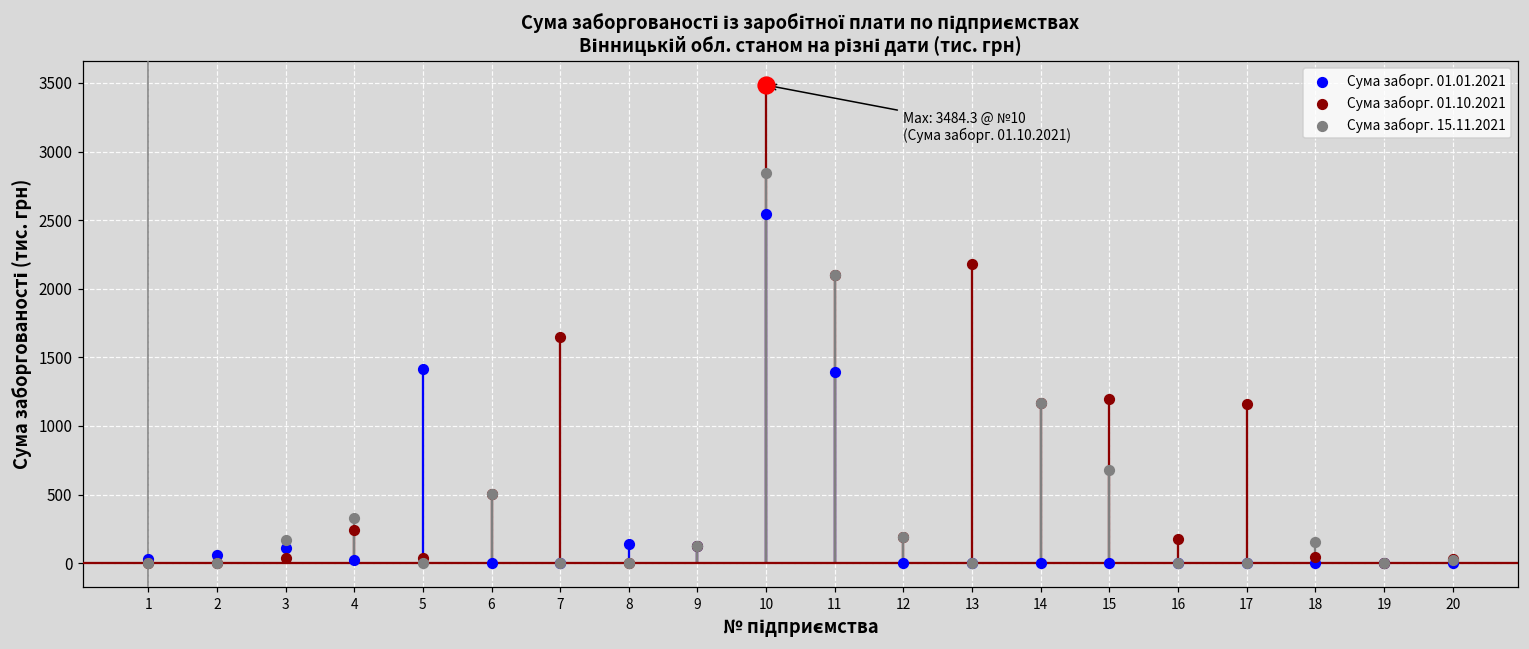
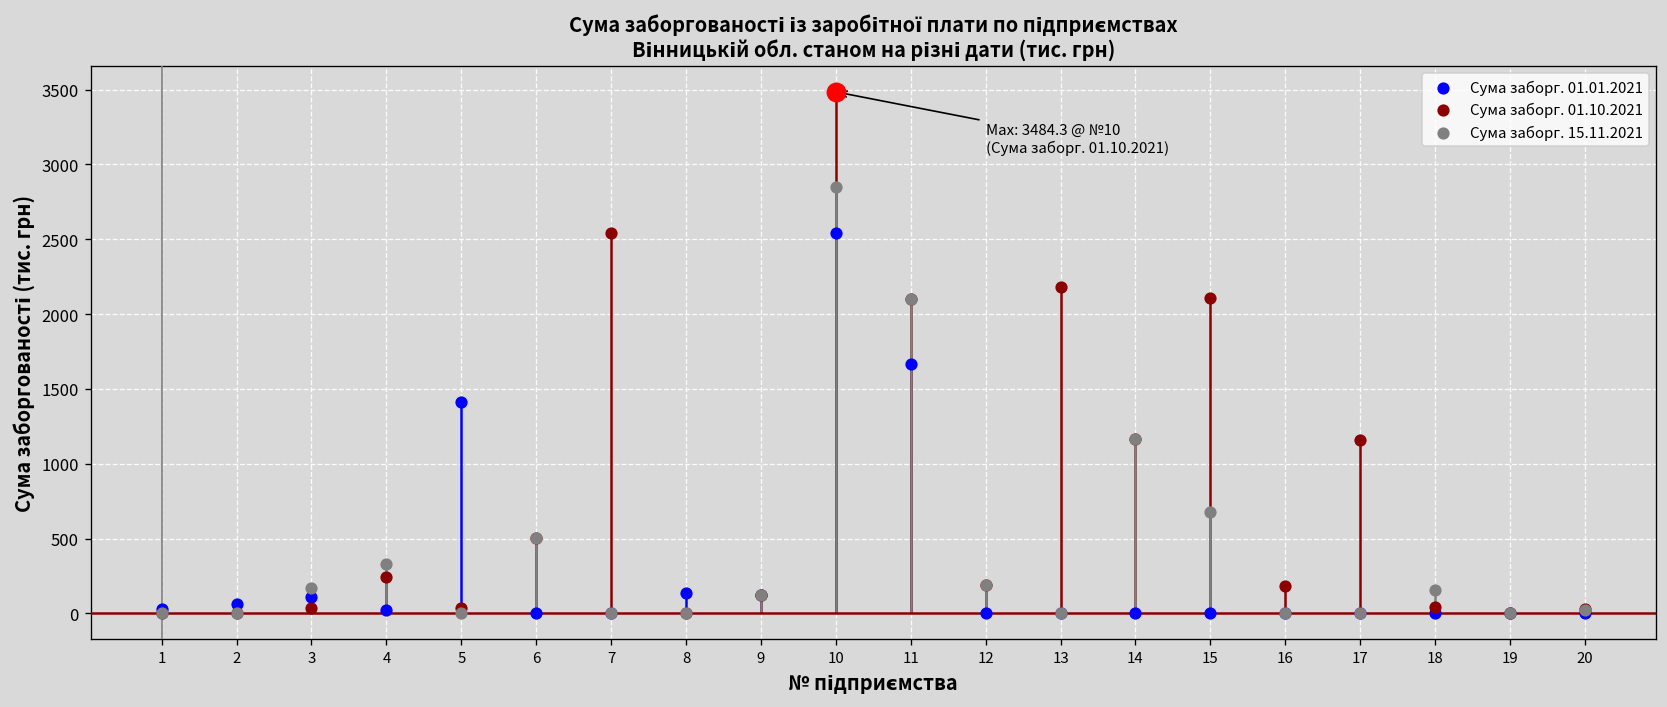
Сума заборг. 01.10.2021, 7: 1650 -> 2540
Сума заборг. 01.01.2021, 11: 1390 -> 1670
Сума заборг. 01.10.2021, 15: 1190 -> 2110
